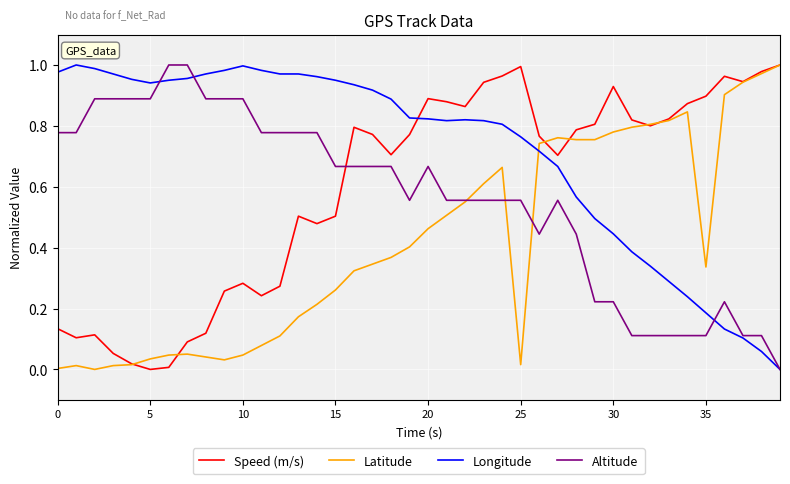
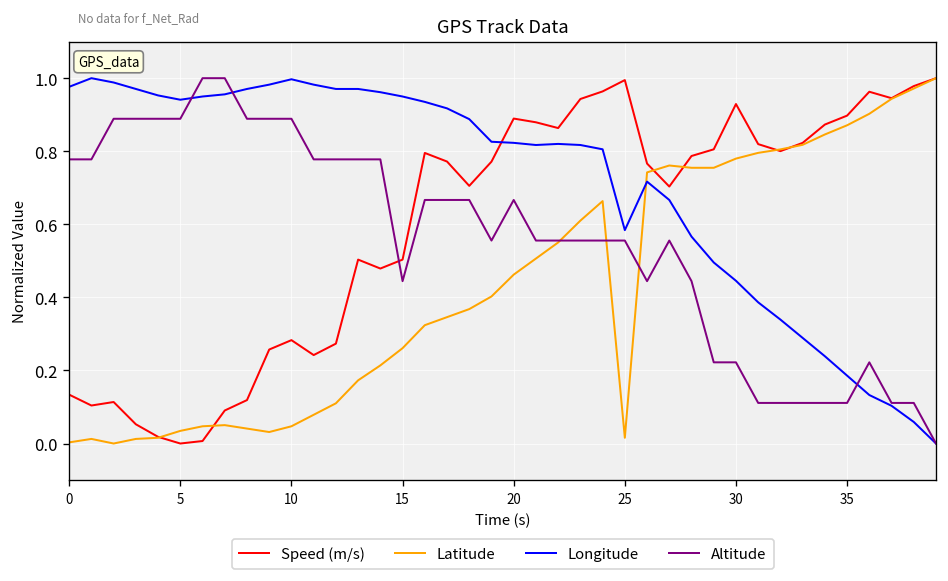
Altitude, 15: 0.67 -> 0.44
Longitude, 25: 0.76 -> 0.58
Latitude, 35: 0.34 -> 0.87
